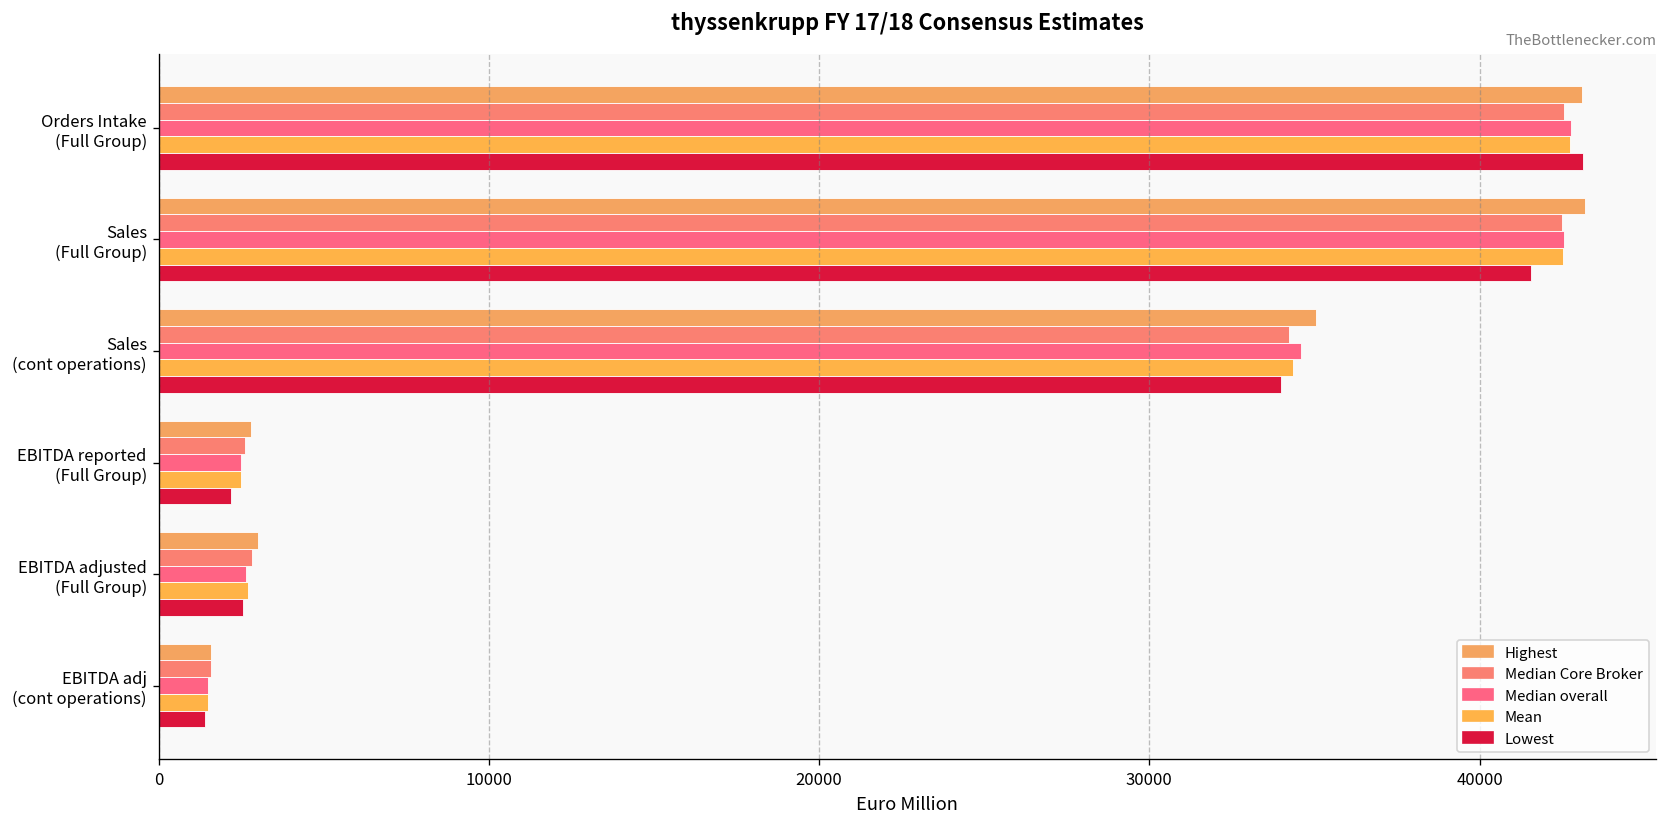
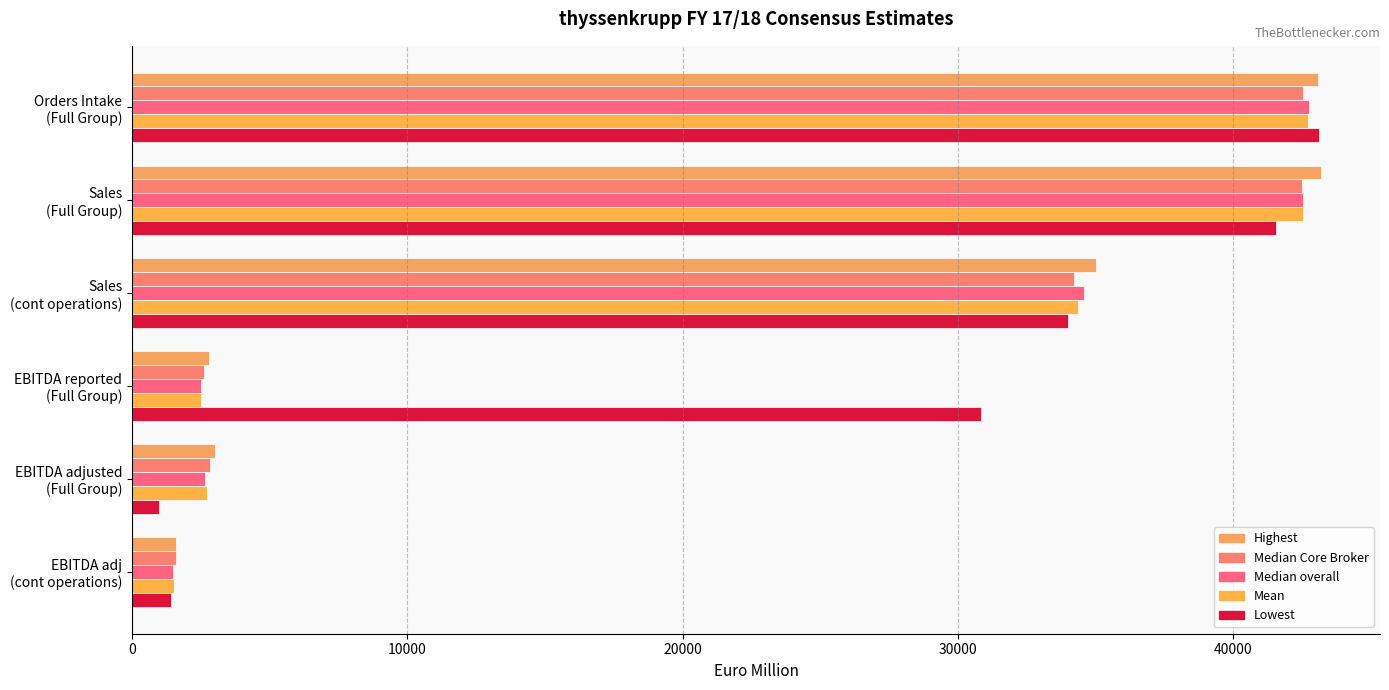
Lowest, EBITDA reported (Full Group): 2200 -> 30800
Lowest, EBITDA adjusted (Full Group): 2600 -> 1000
